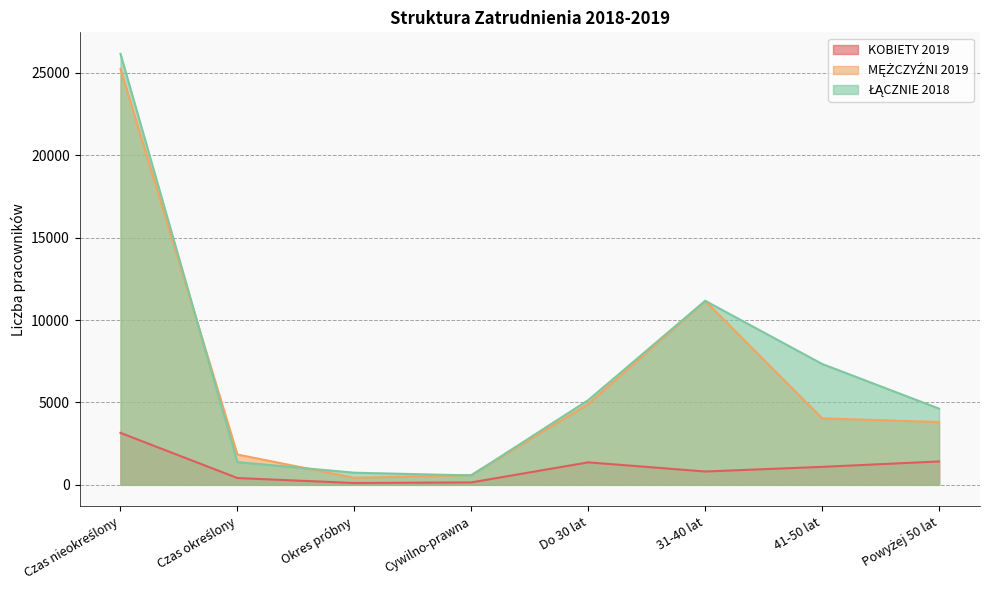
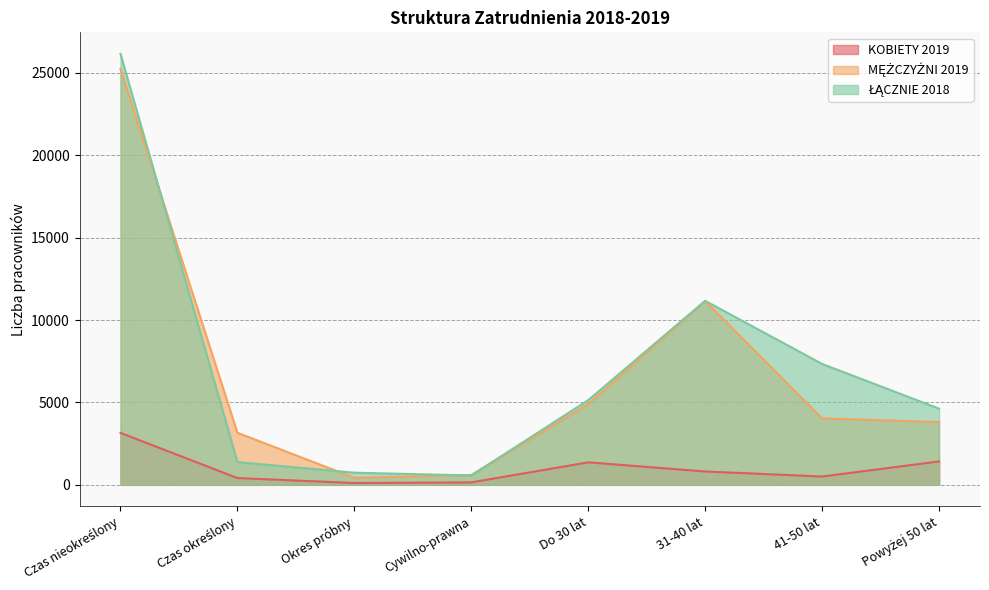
MĘŻCZYŹNI 2019, Czas określony: 1800 -> 3200
KOBIETY 2019, 41-50 lat: 1100 -> 500
